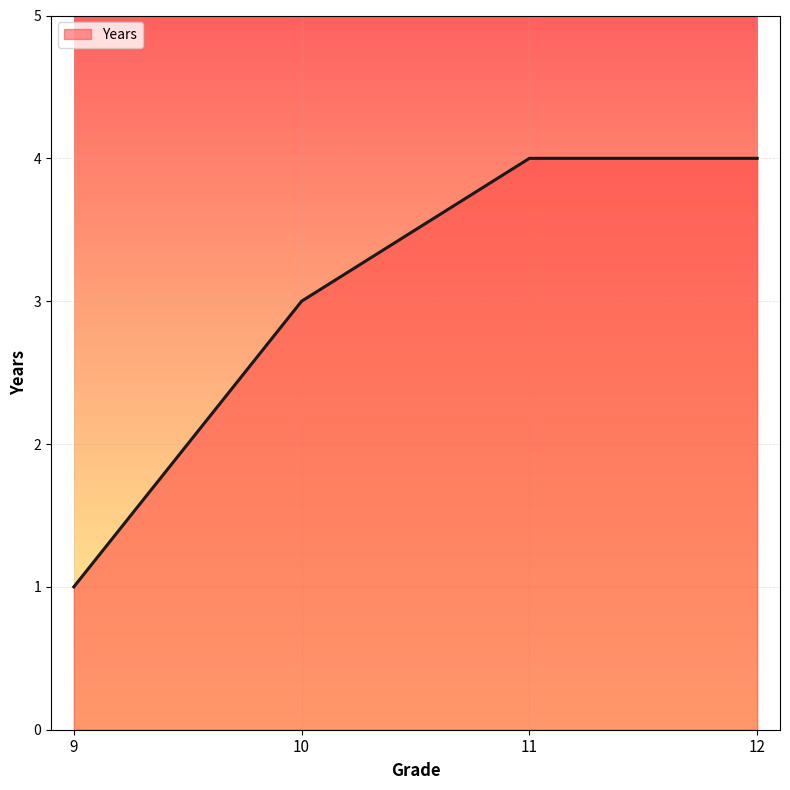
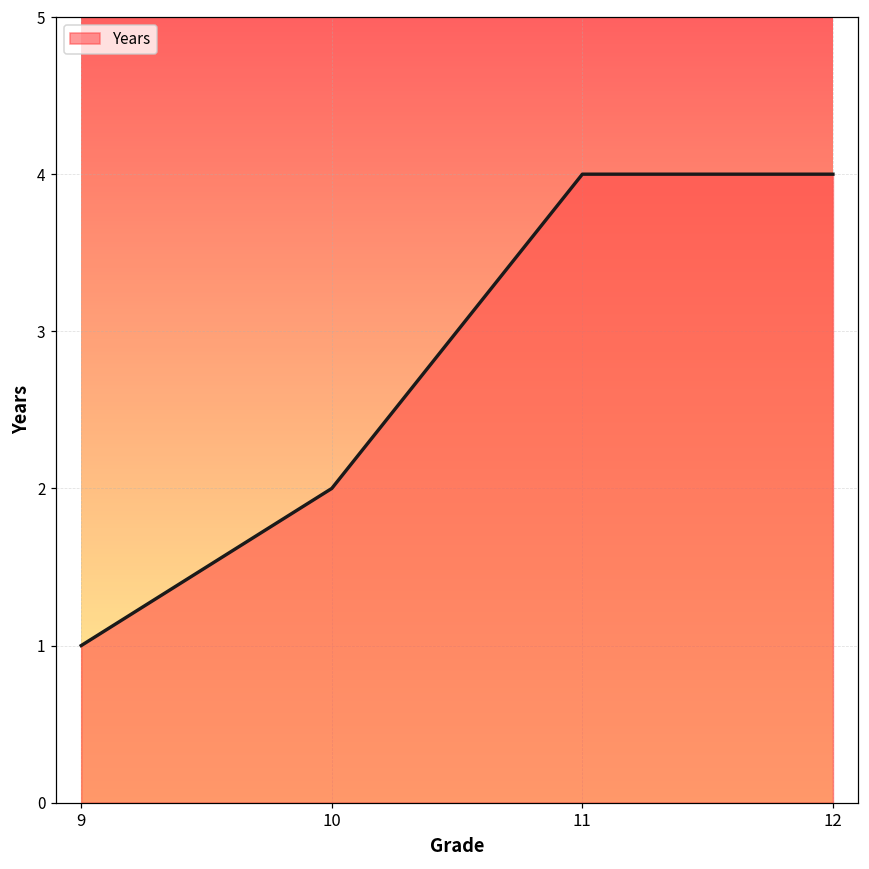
10: 3 -> 2
